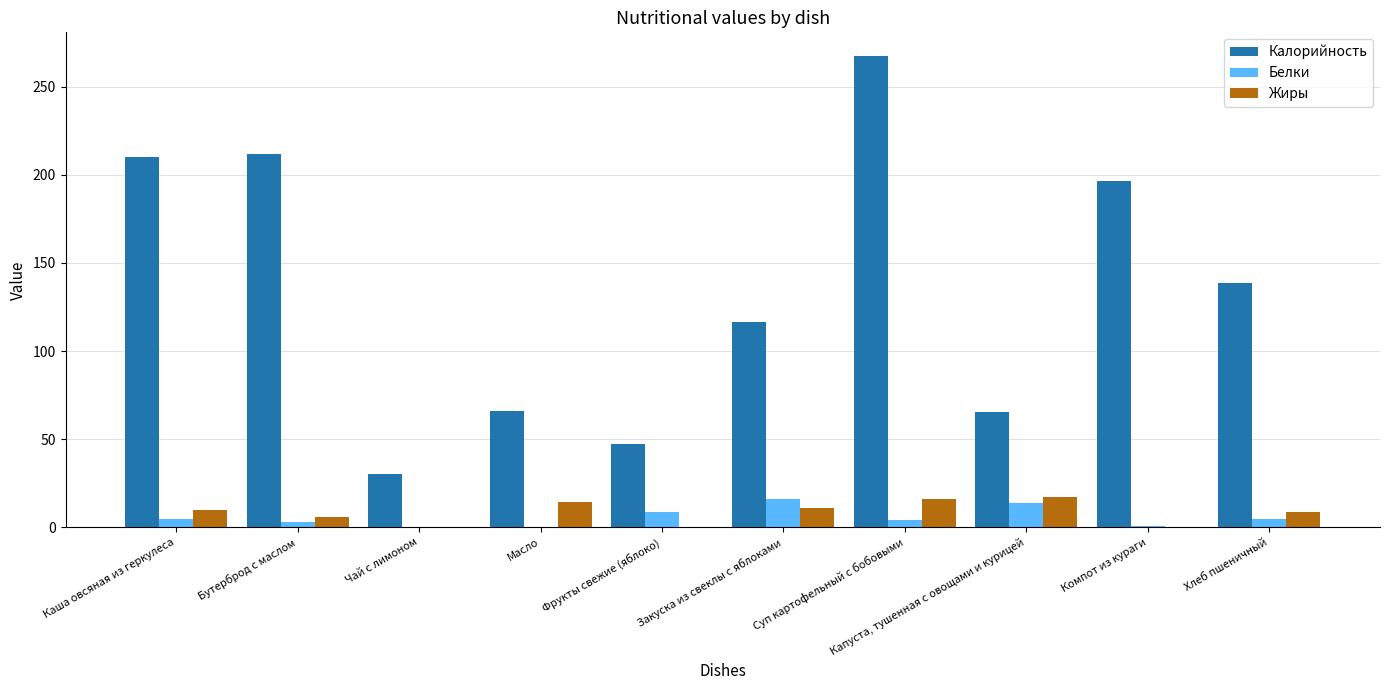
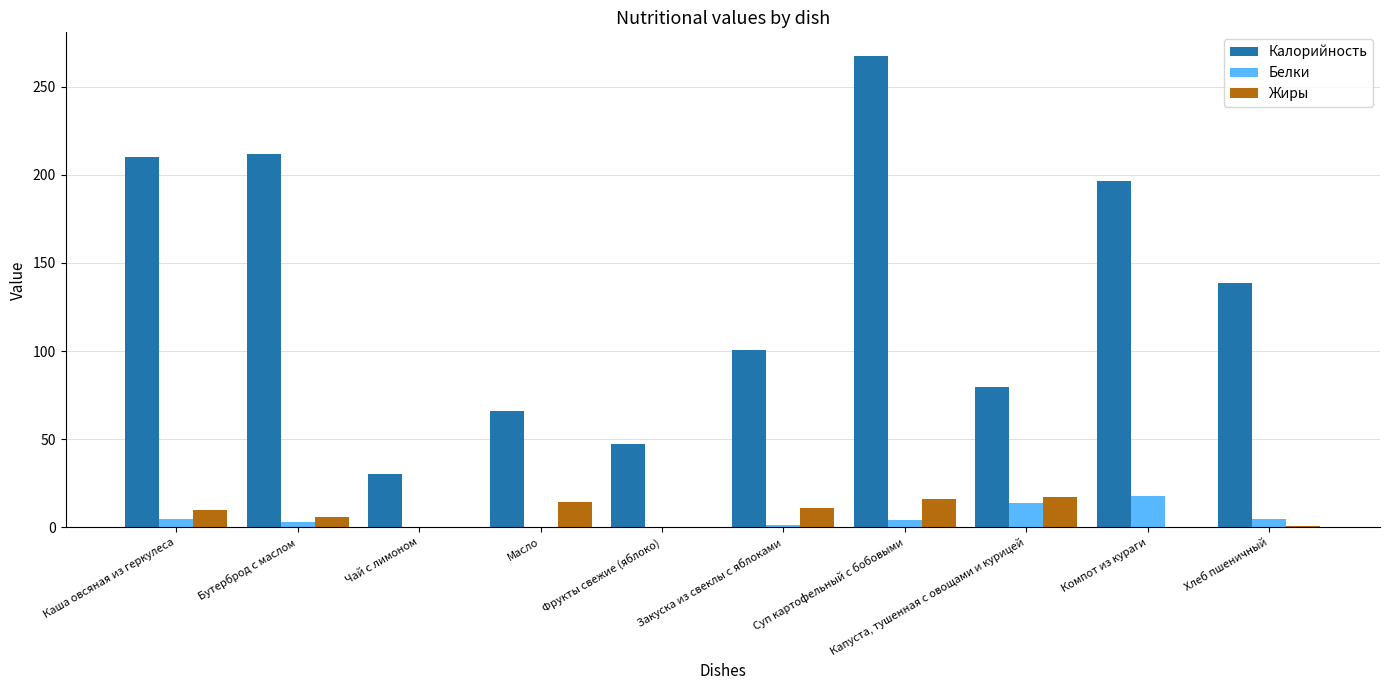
Белки, Фрукты свежие (яблоко): 9 -> 0
Калорийность, Закуска из свеклы с яблоками: 117 -> 101
Белки, Закуска из свеклы с яблоками: 16 -> 1
Калорийность, Капуста, тушенная с овощами и курицей: 65 -> 80
Белки, Компот из кураги: 1 -> 18
Жиры, Хлеб пшеничный: 9 -> 1
